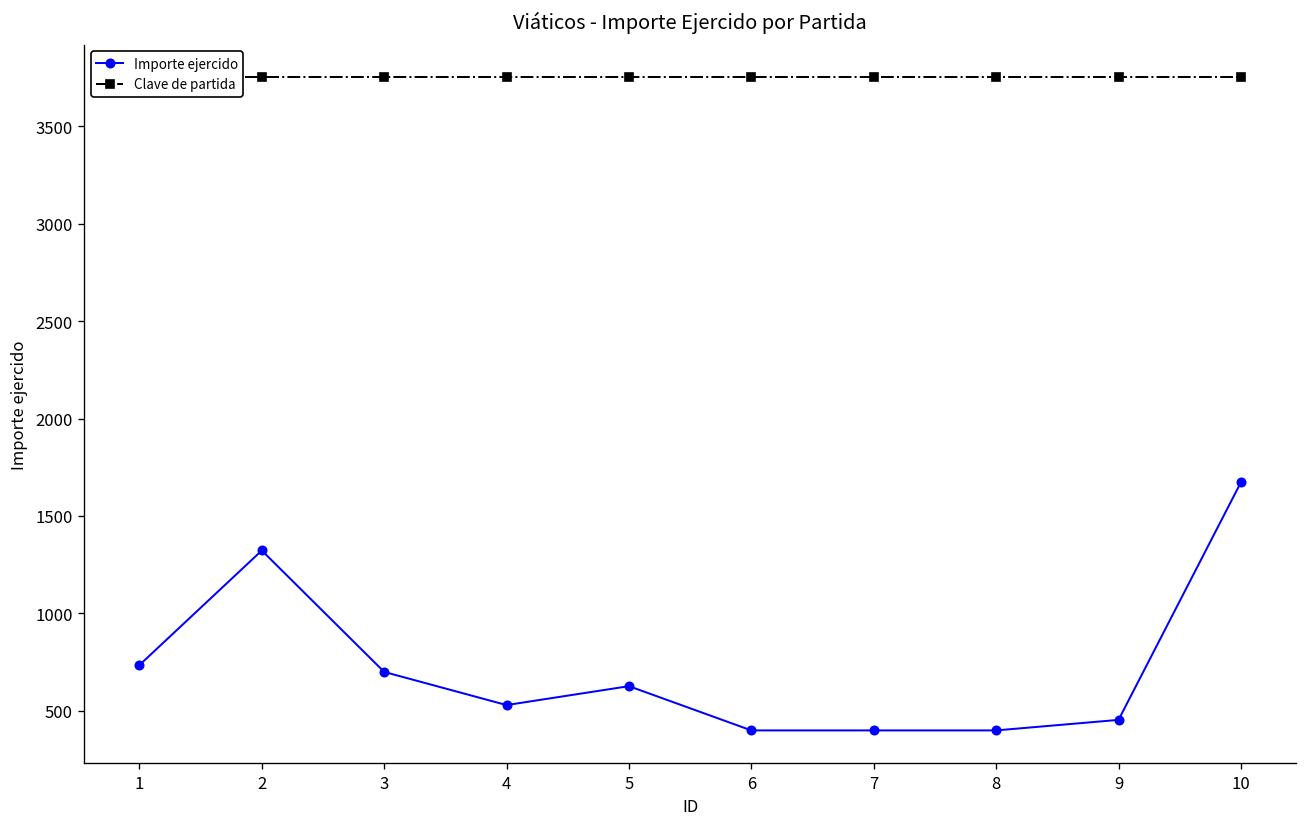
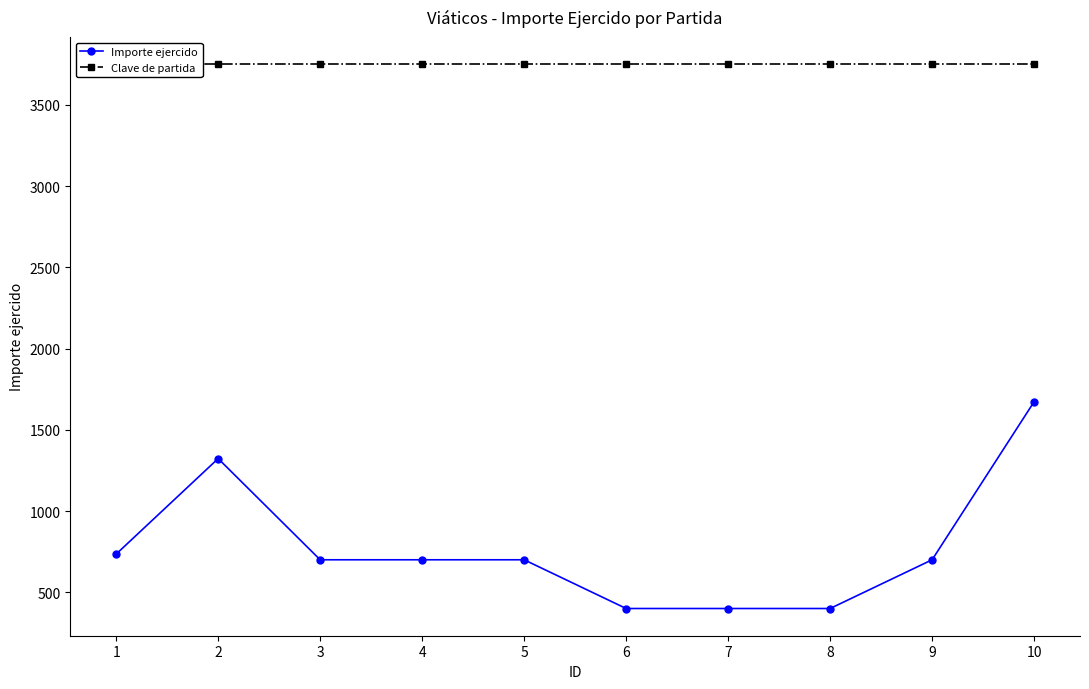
Importe ejercido, 4: 530 -> 700
Importe ejercido, 5: 630 -> 700
Importe ejercido, 9: 450 -> 700
